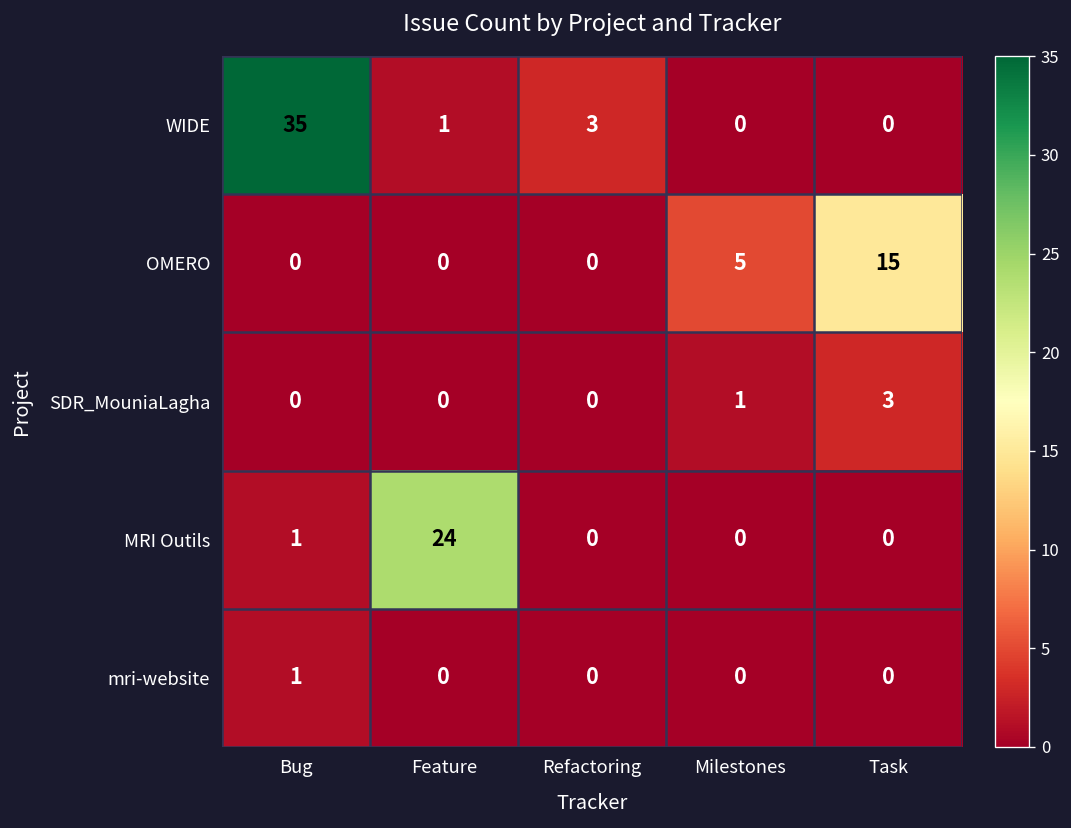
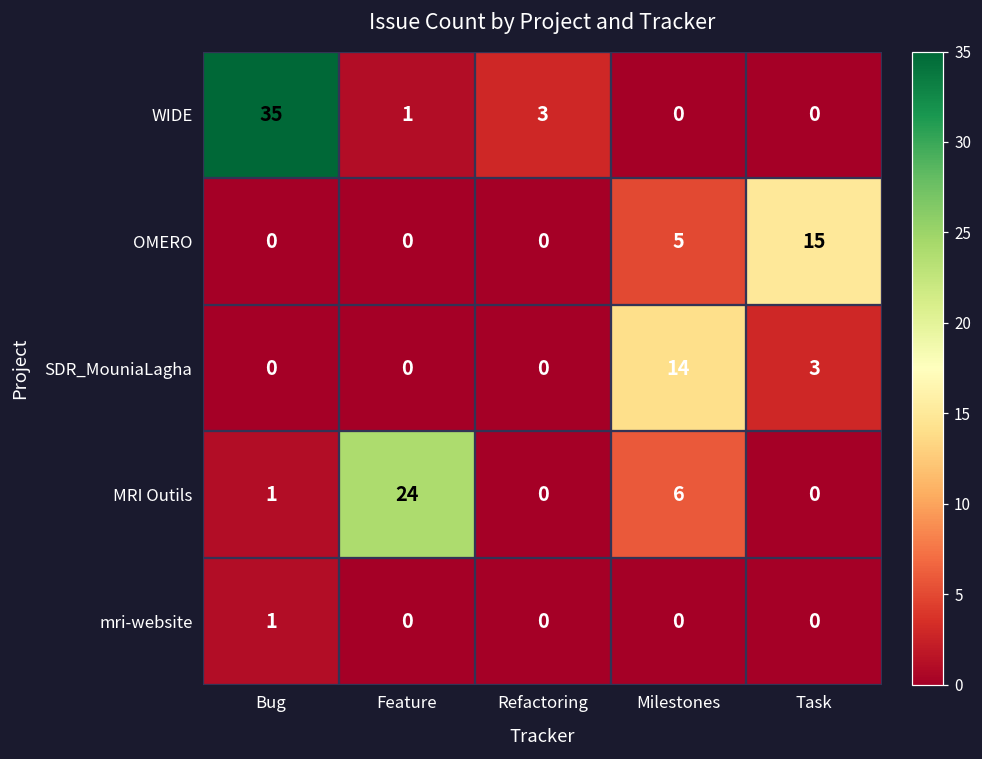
SDR_MouniaLagha, Milestones: 1 -> 14
MRI Outils, Milestones: 0 -> 6
